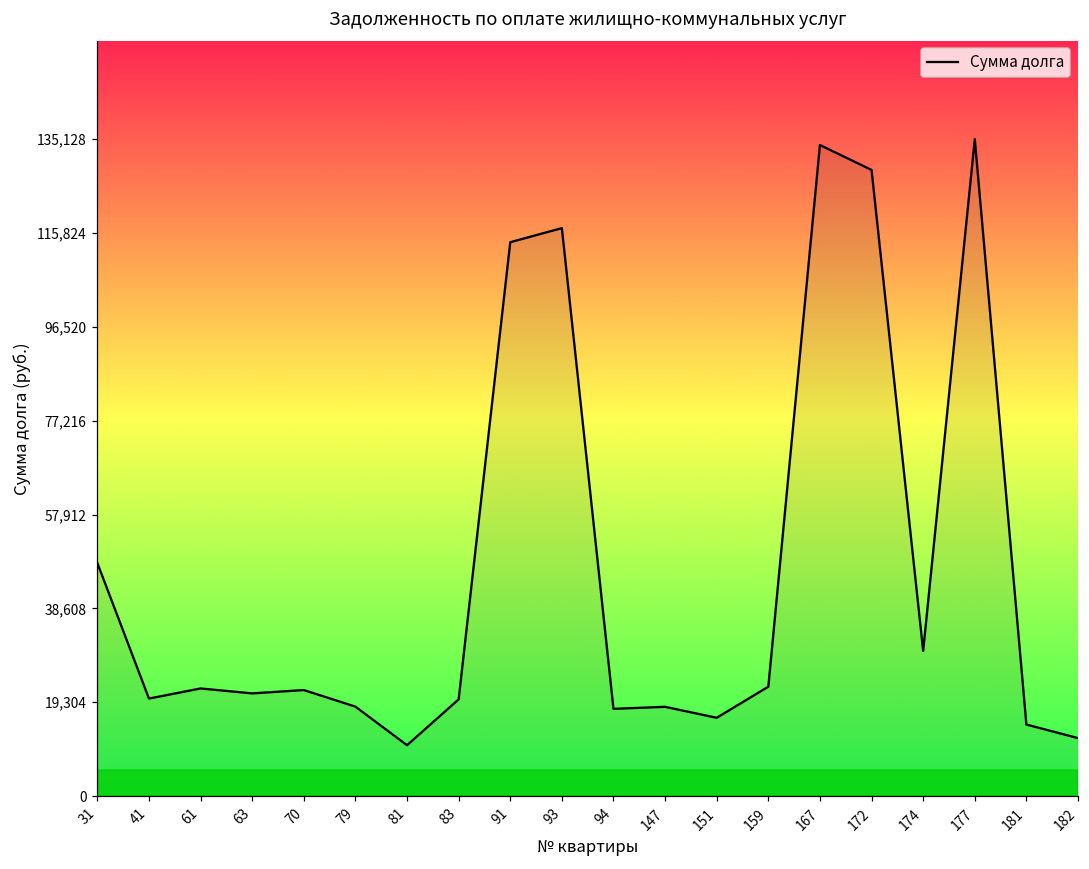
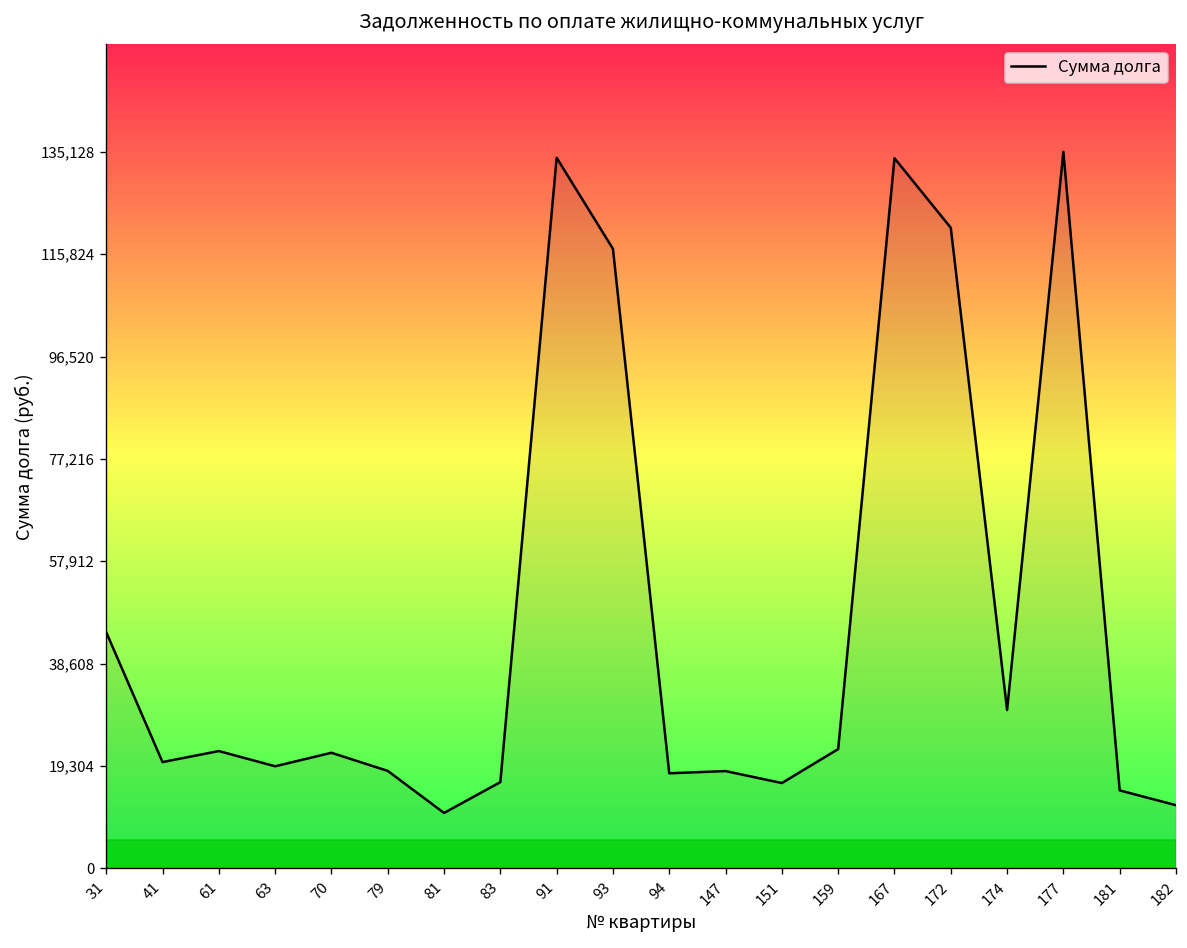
31: 48,000 -> 45,000
63: 21,000 -> 19,000
83: 20,000 -> 16,000
91: 114,000 -> 134,000
172: 129,000 -> 121,000
